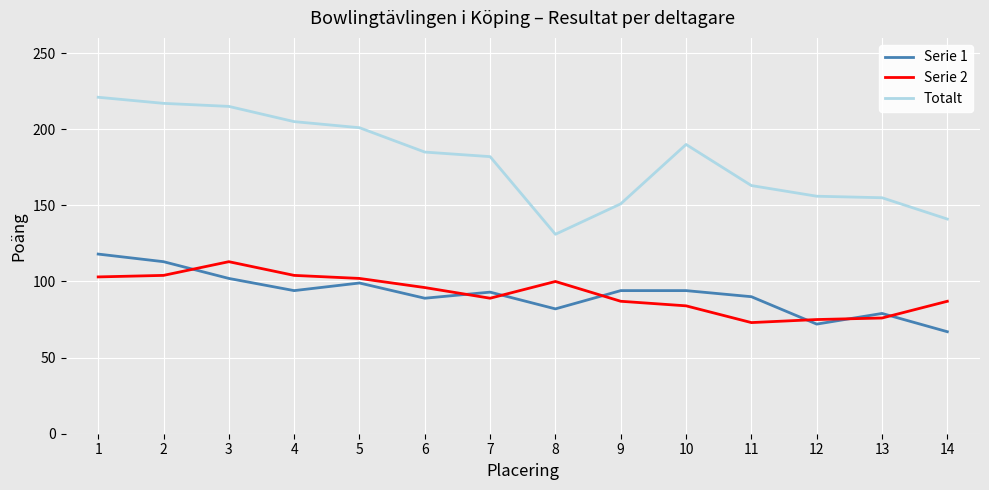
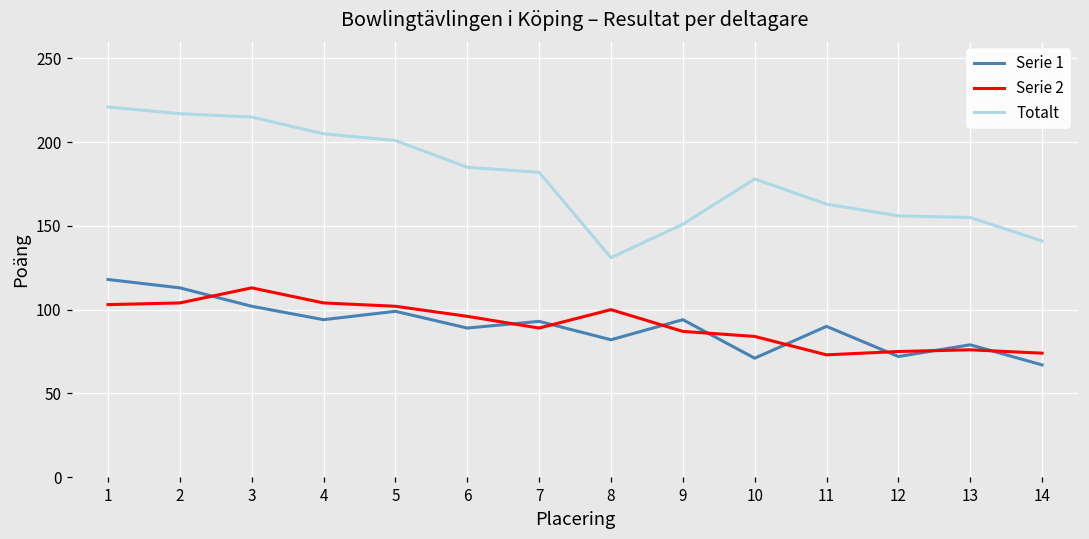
Serie 1, 10: 94 -> 71
Totalt, 10: 190 -> 178
Serie 2, 14: 87 -> 74
